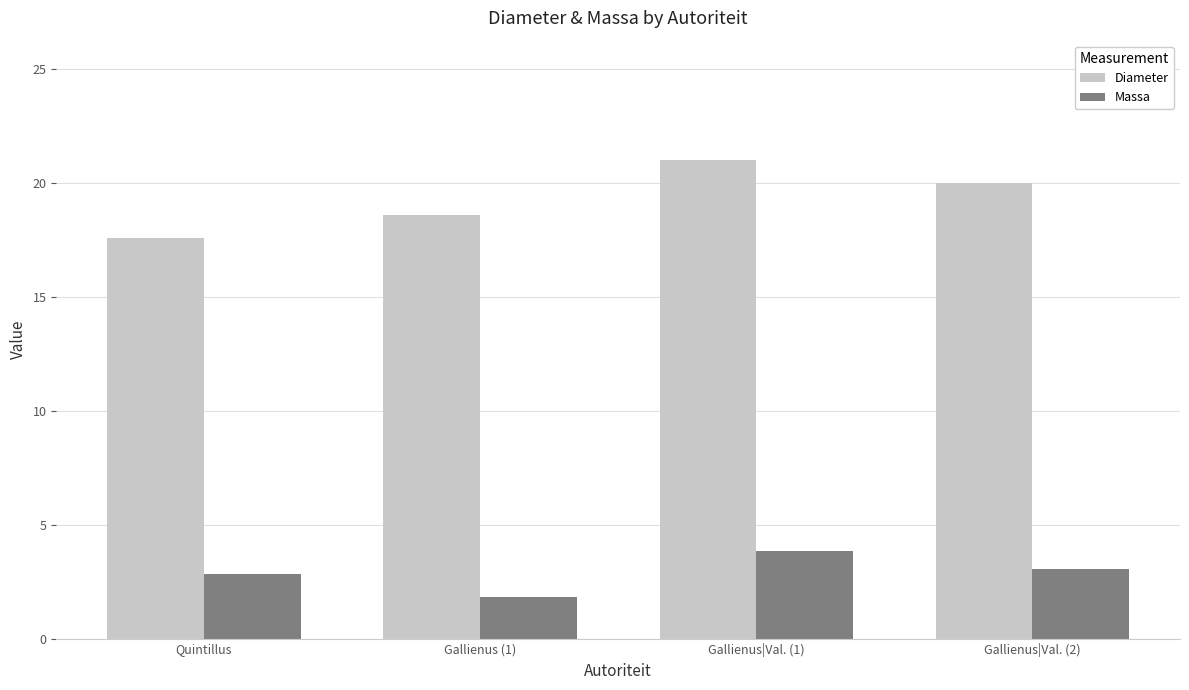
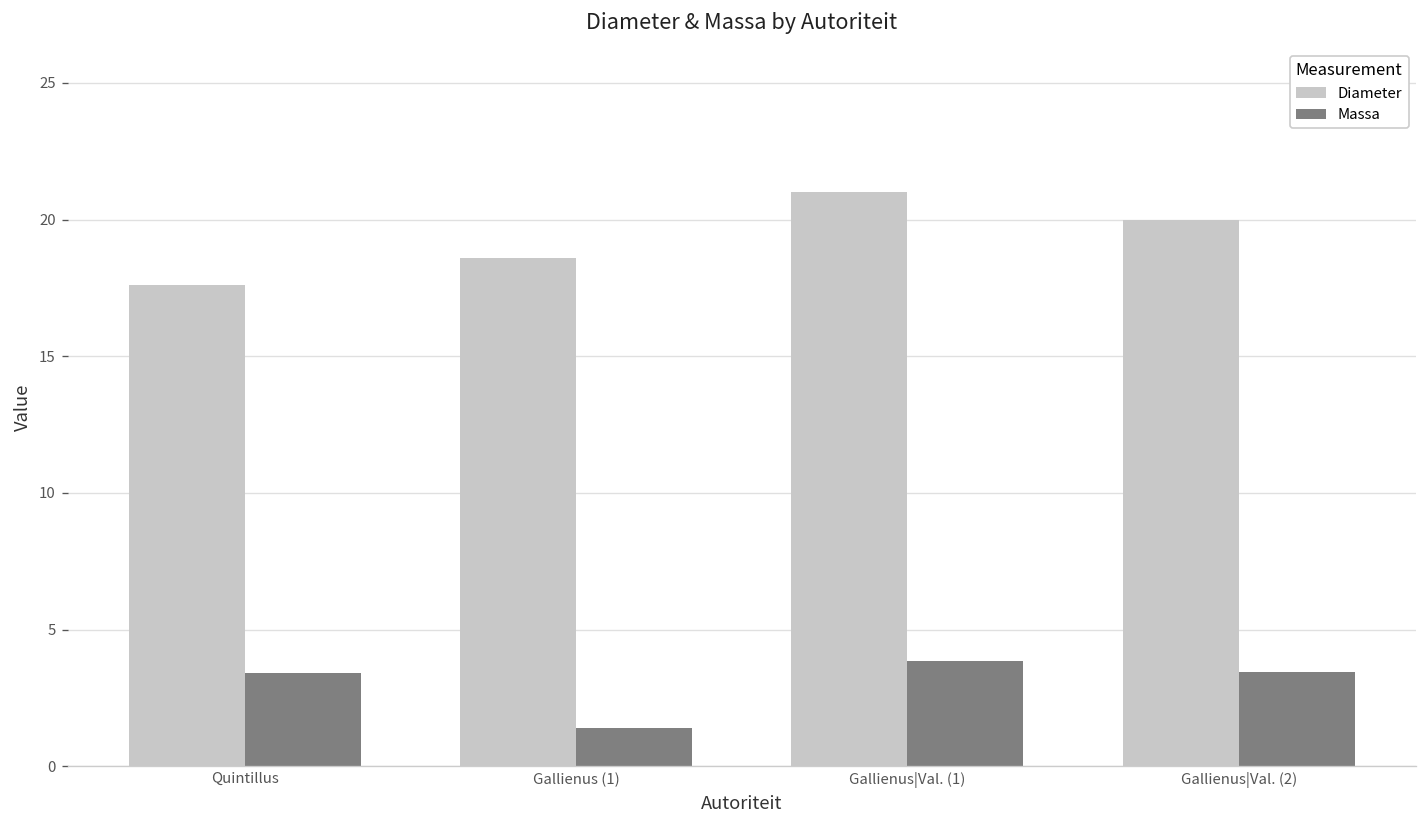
Massa, Quintillus: 2.9 -> 3.4
Massa, Gallienus (1): 1.8 -> 1.4
Massa, Gallienus|Val. (2): 3.1 -> 3.5
